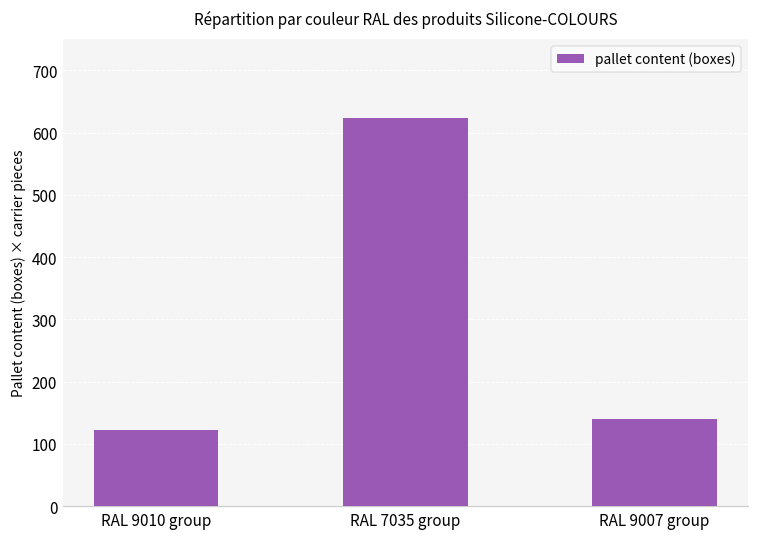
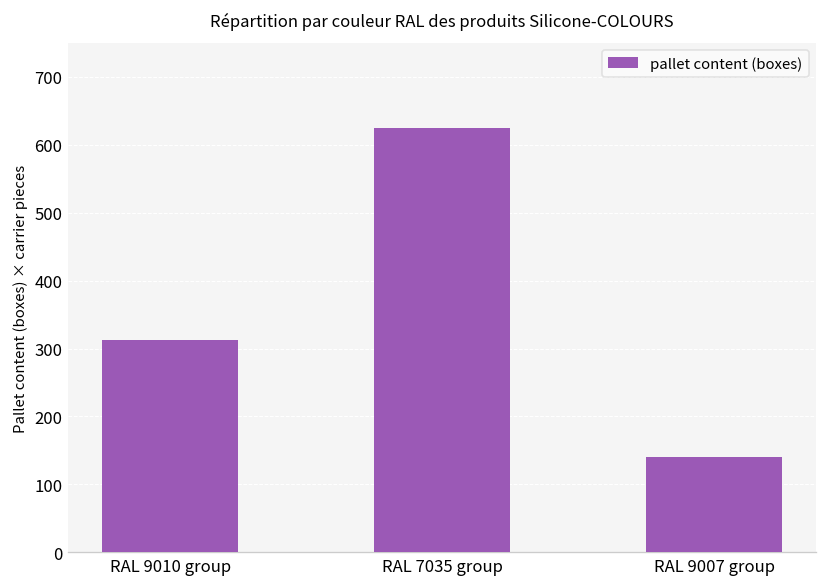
RAL 9010 group: 120 -> 310
